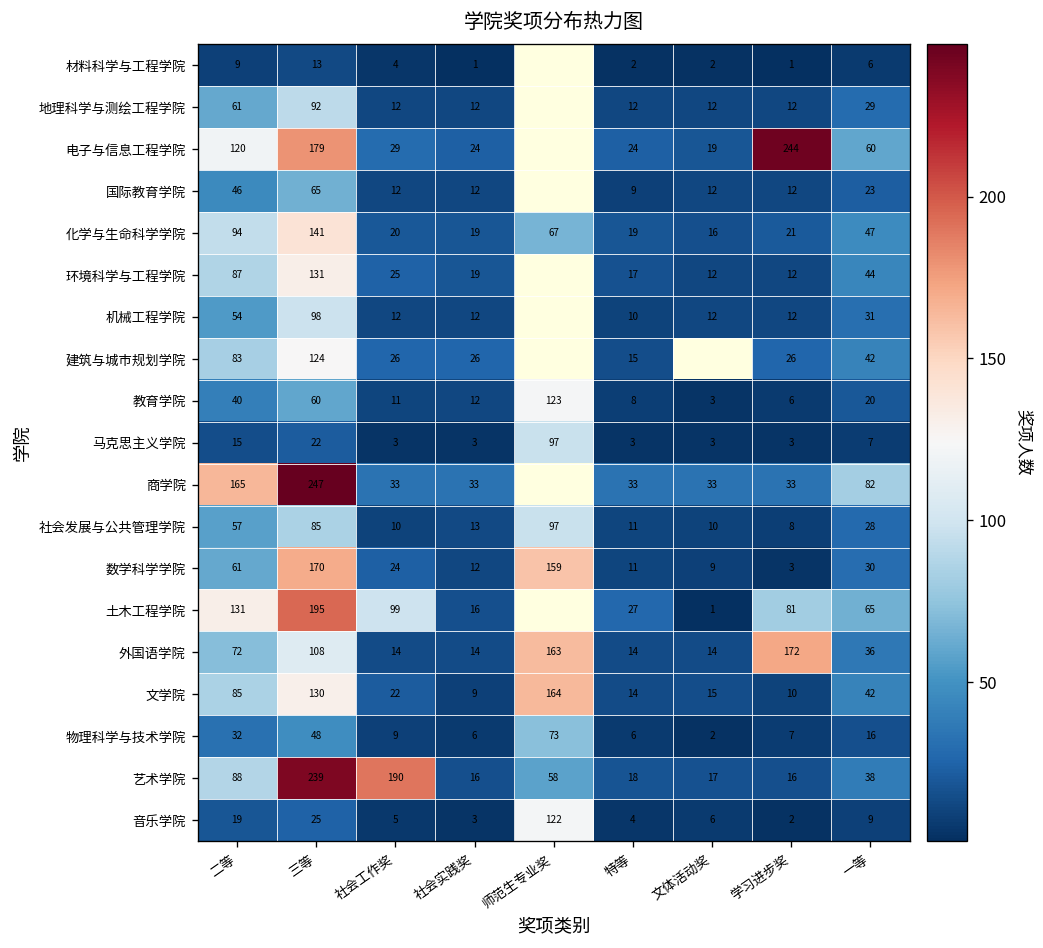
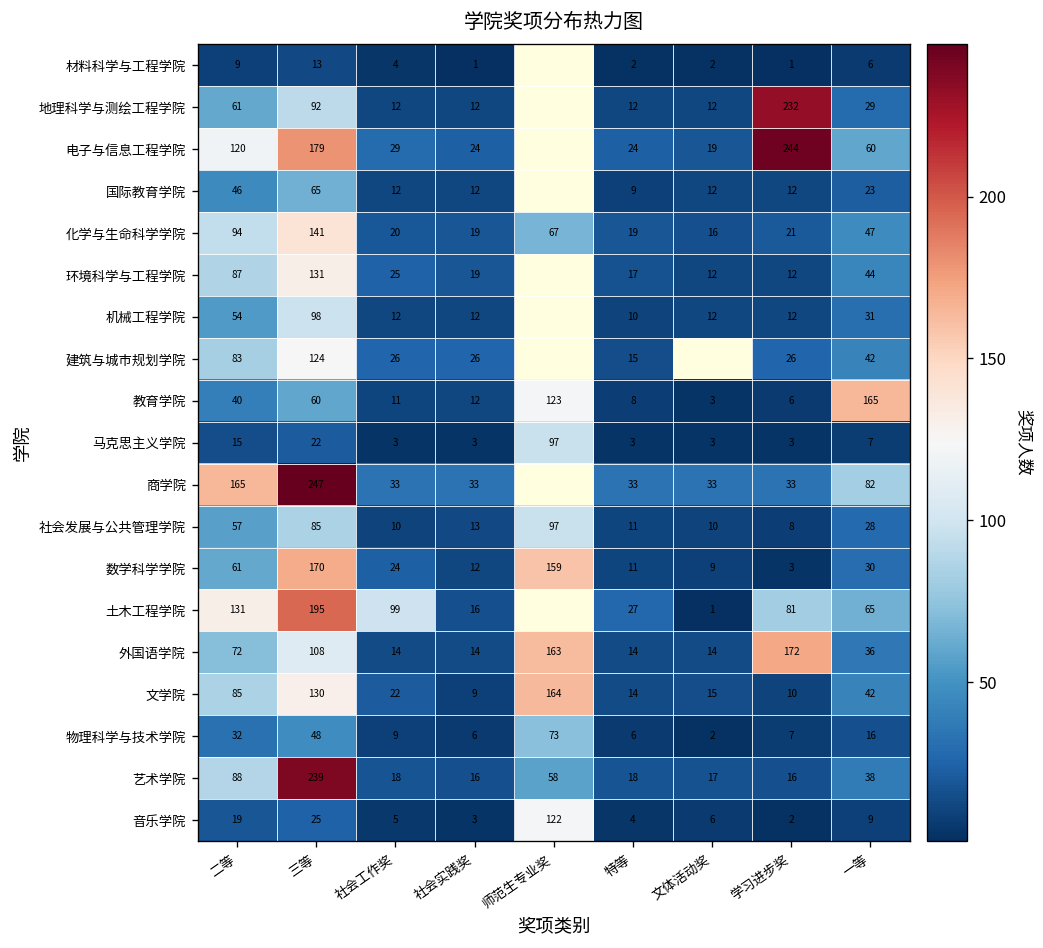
地理科学与测绘工程学院, 学习进步奖: 12 -> 232
教育学院, 一等: 20 -> 165
艺术学院, 社会工作奖: 190 -> 18
